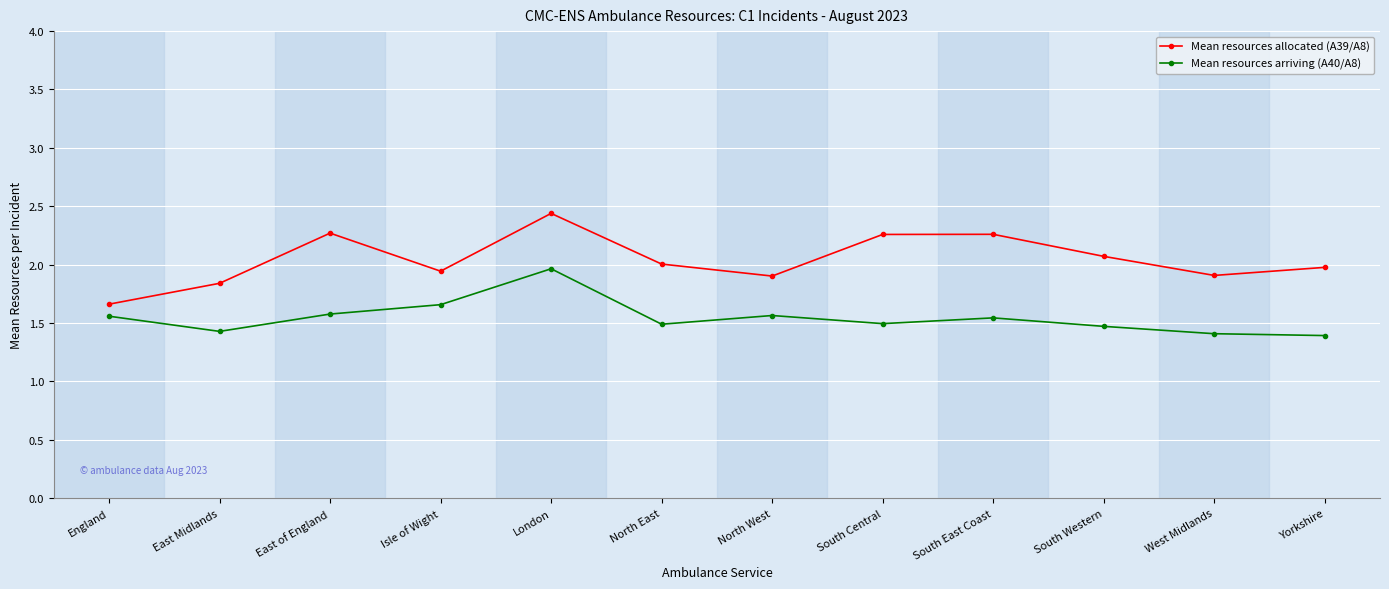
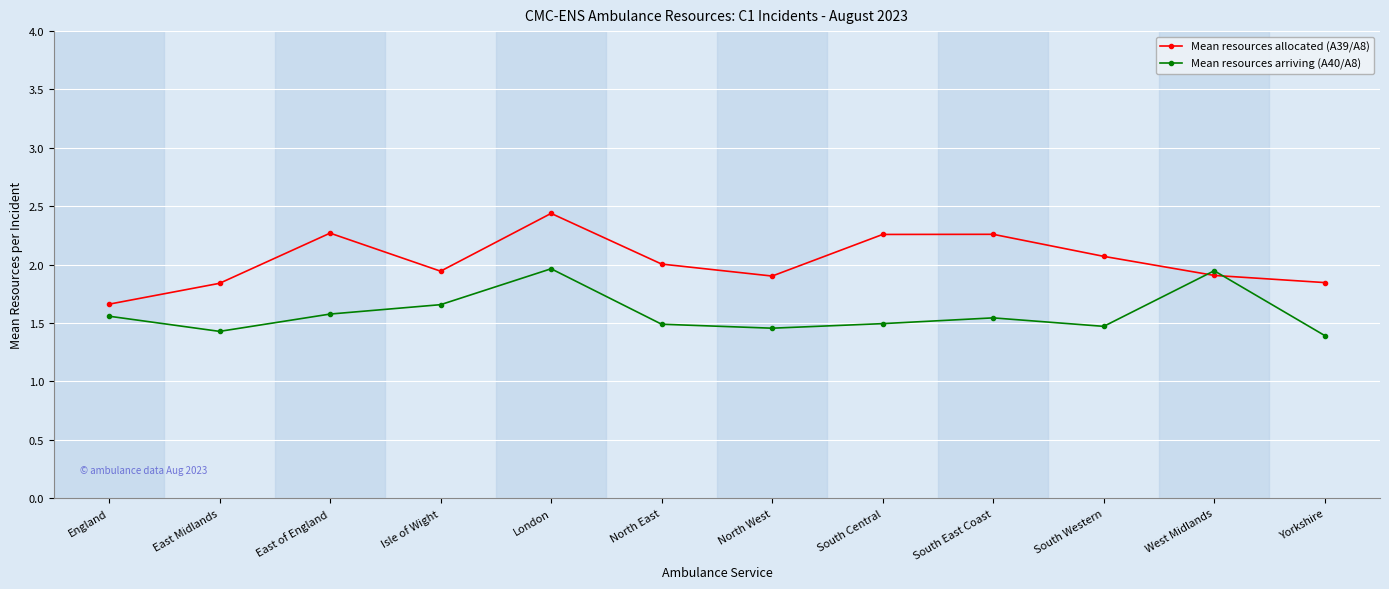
Mean resources arriving (A40/A8), North West: 1.56 -> 1.46
Mean resources arriving (A40/A8), West Midlands: 1.41 -> 1.95
Mean resources allocated (A39/A8), Yorkshire: 1.98 -> 1.85
